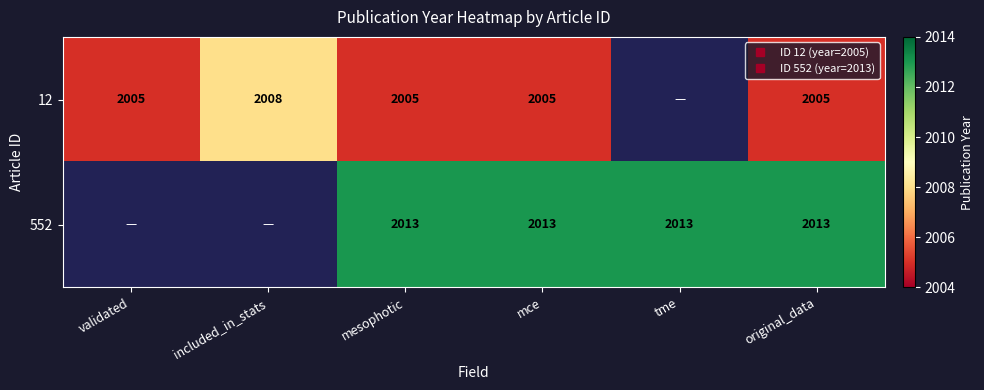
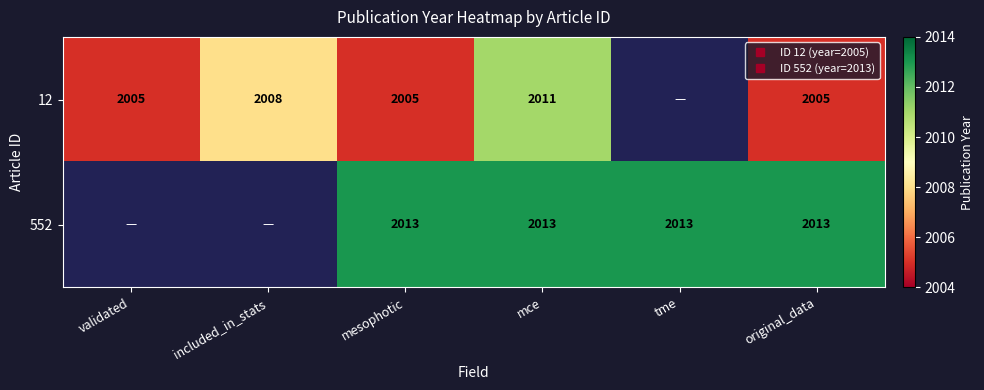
12, mce: 2005 -> 2011
